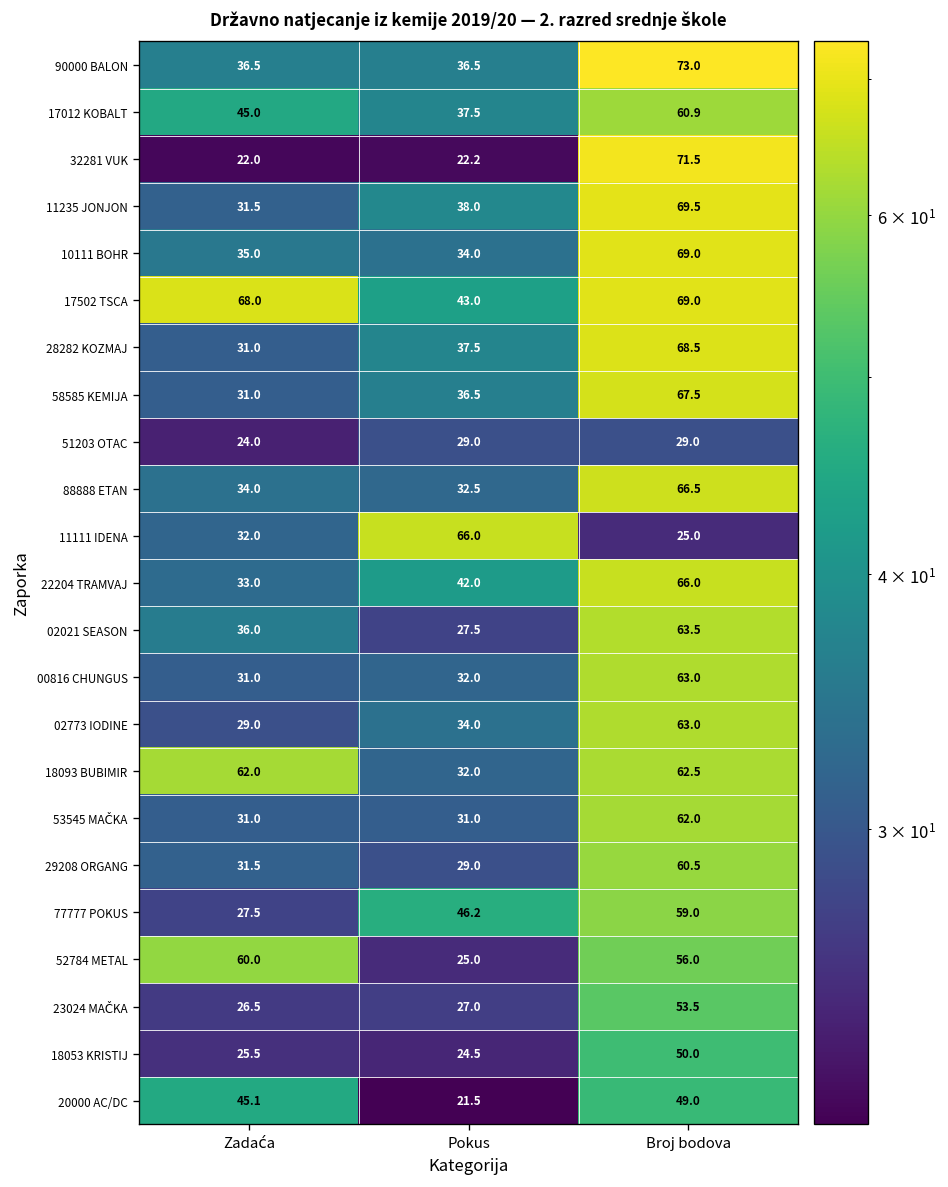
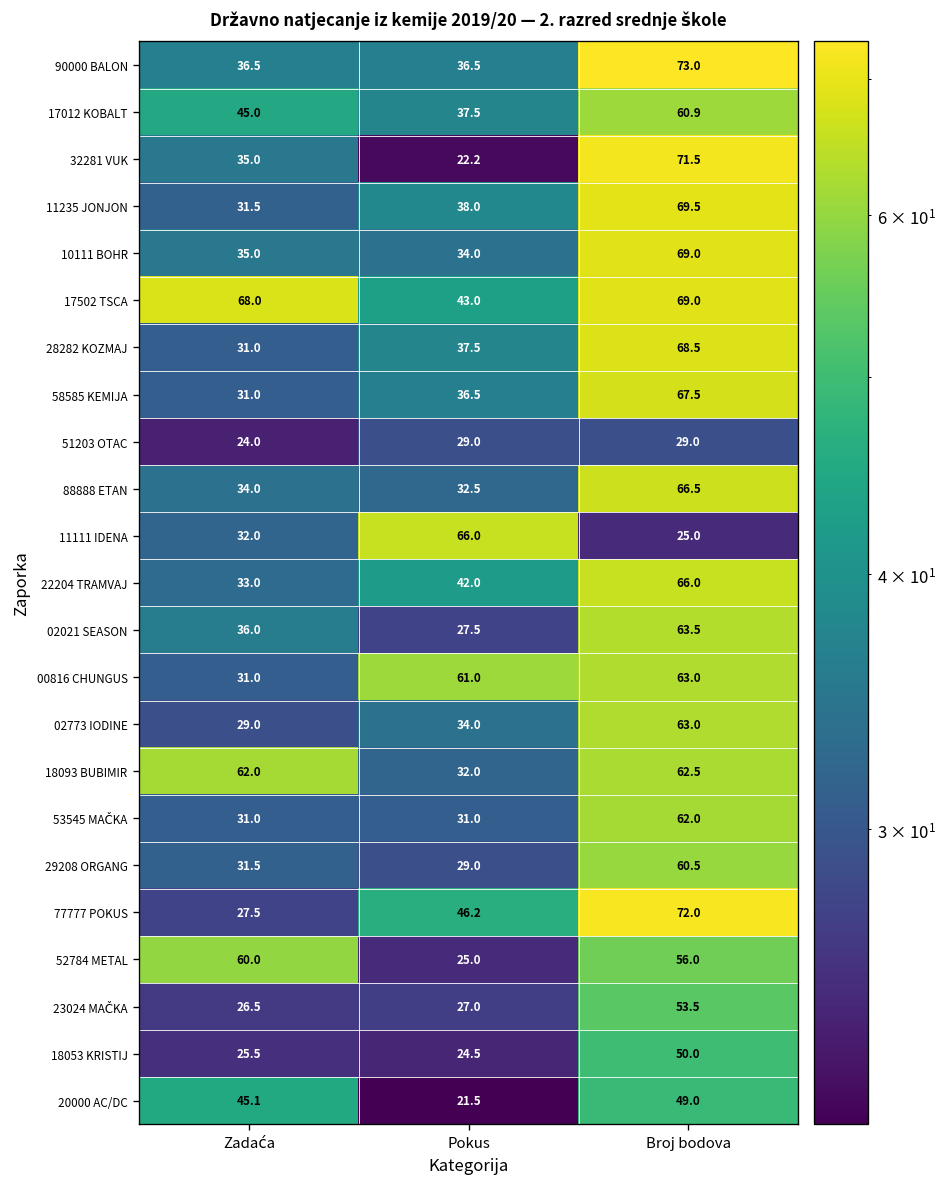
32281 VUK, Zadaća: 22.0 -> 35.0
00816 CHUNGUS, Pokus: 32.0 -> 61.0
77777 POKUS, Broj bodova: 59.0 -> 72.0
